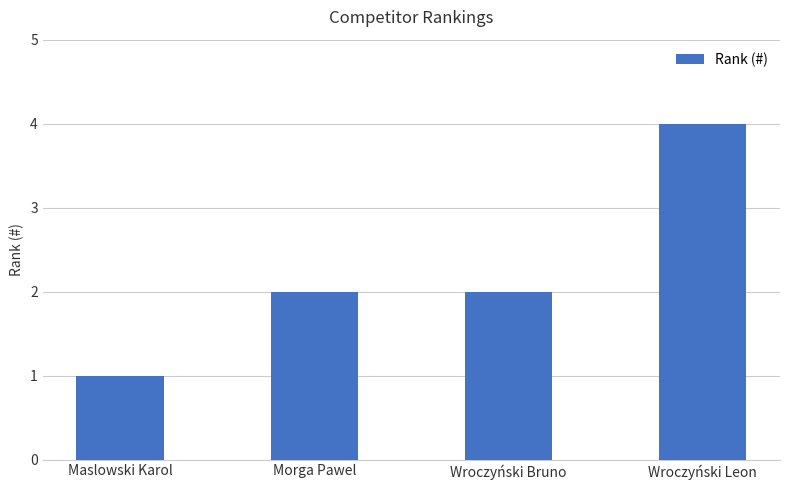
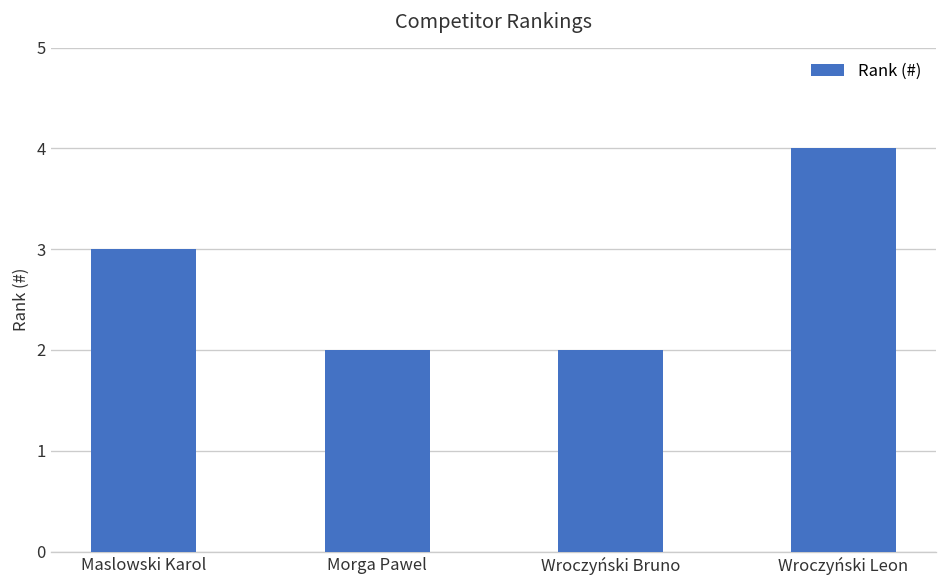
Maslowski Karol: 1 -> 3
